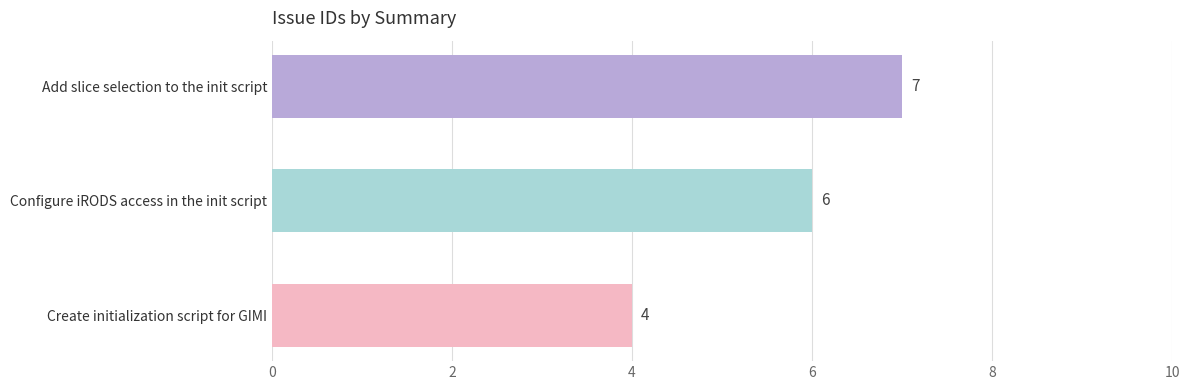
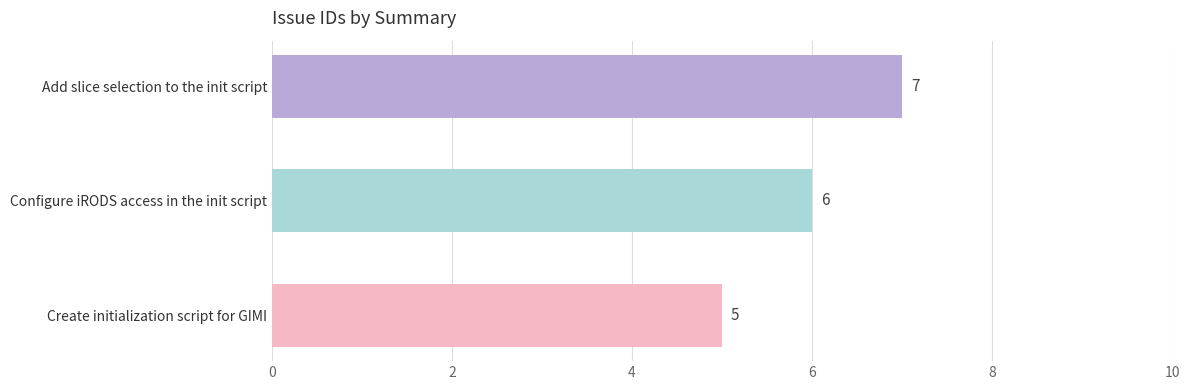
Create initialization script for GIMI: 4 -> 5
